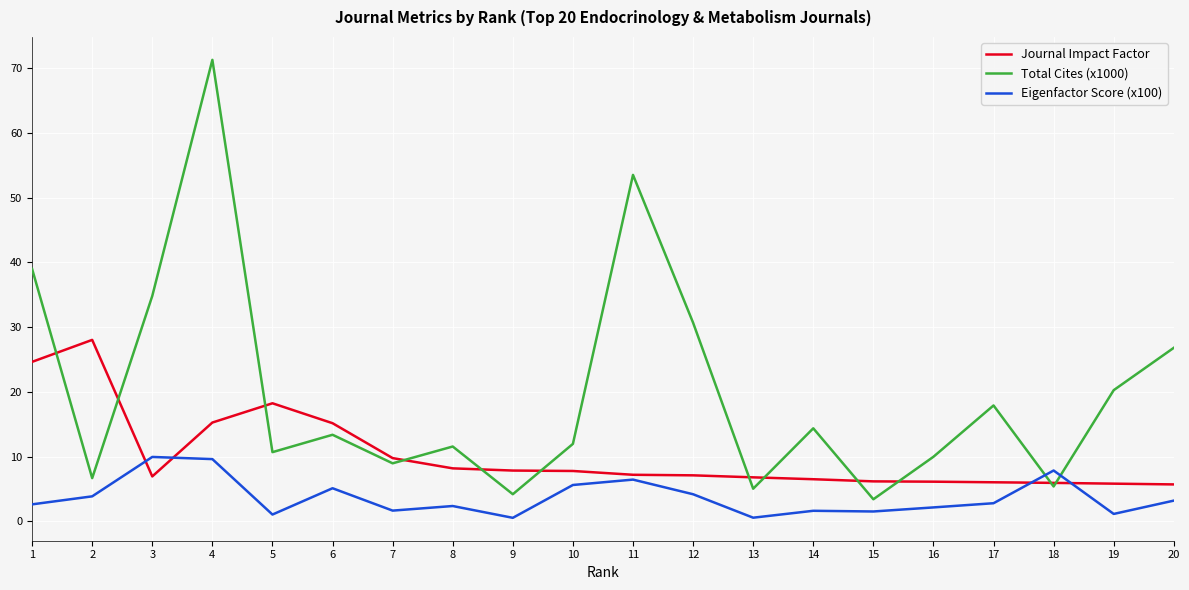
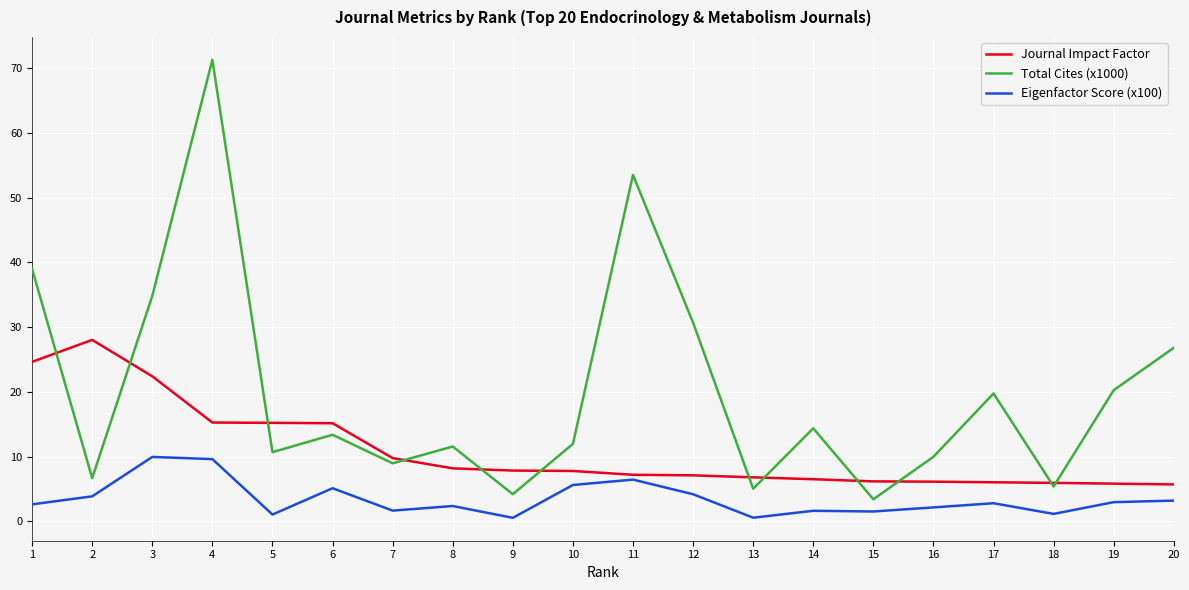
Journal Impact Factor, 3: 7 -> 22
Journal Impact Factor, 5: 18 -> 15
Total Cites (x1000), 17: 18 -> 20
Eigenfactor Score (x100), 18: 8 -> 1
Eigenfactor Score (x100), 19: 1 -> 3
